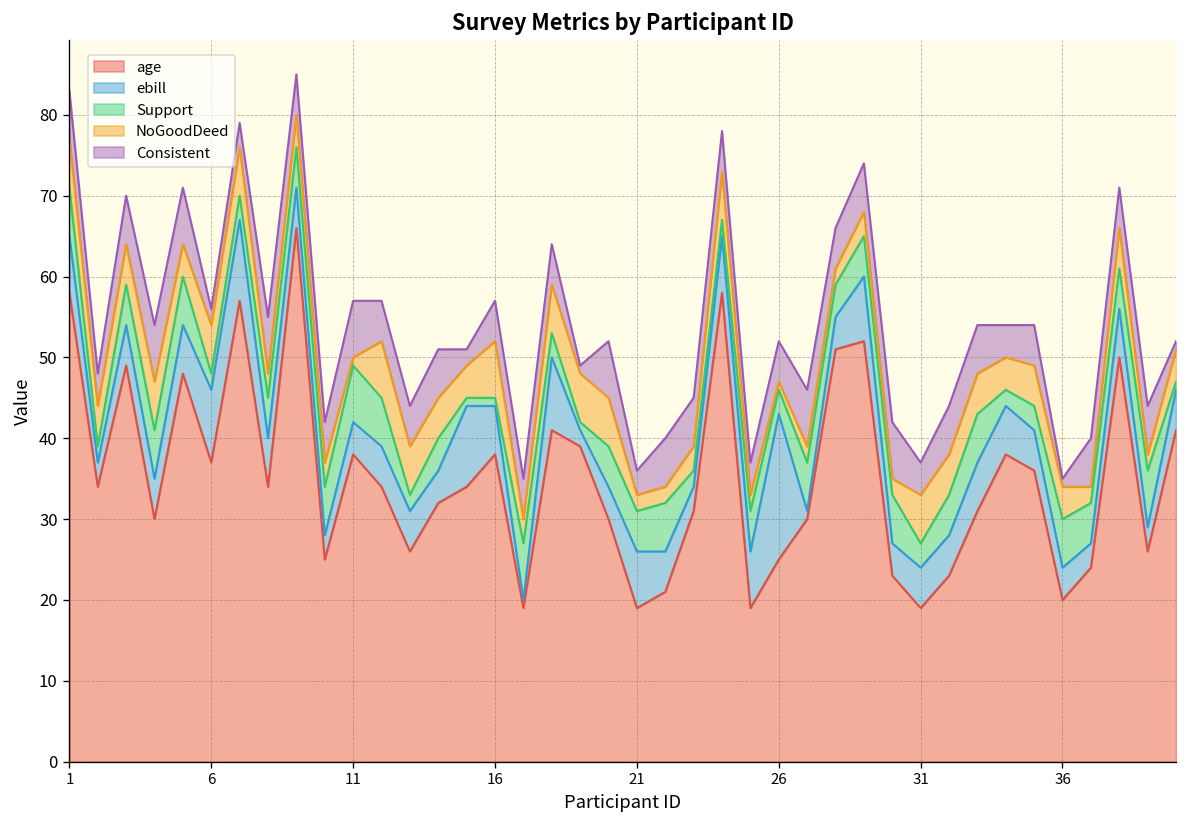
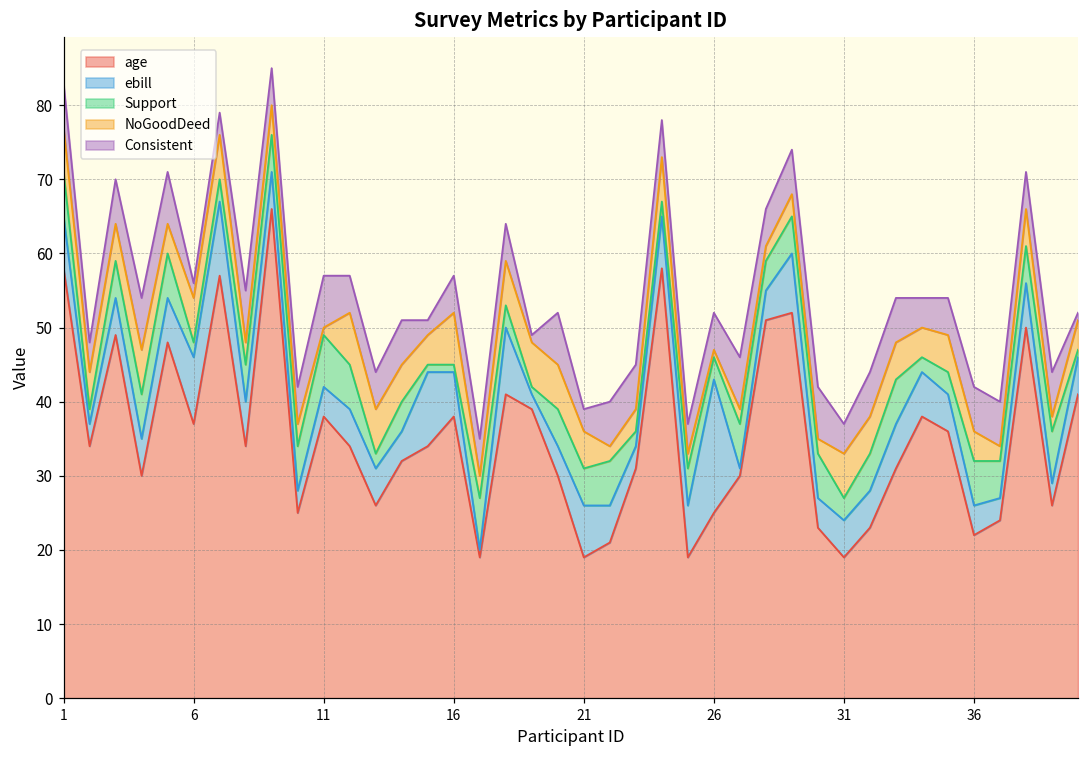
NoGoodDeed, 21: 2 -> 5
age, 36: 20 -> 22
Consistent, 36: 1 -> 6
